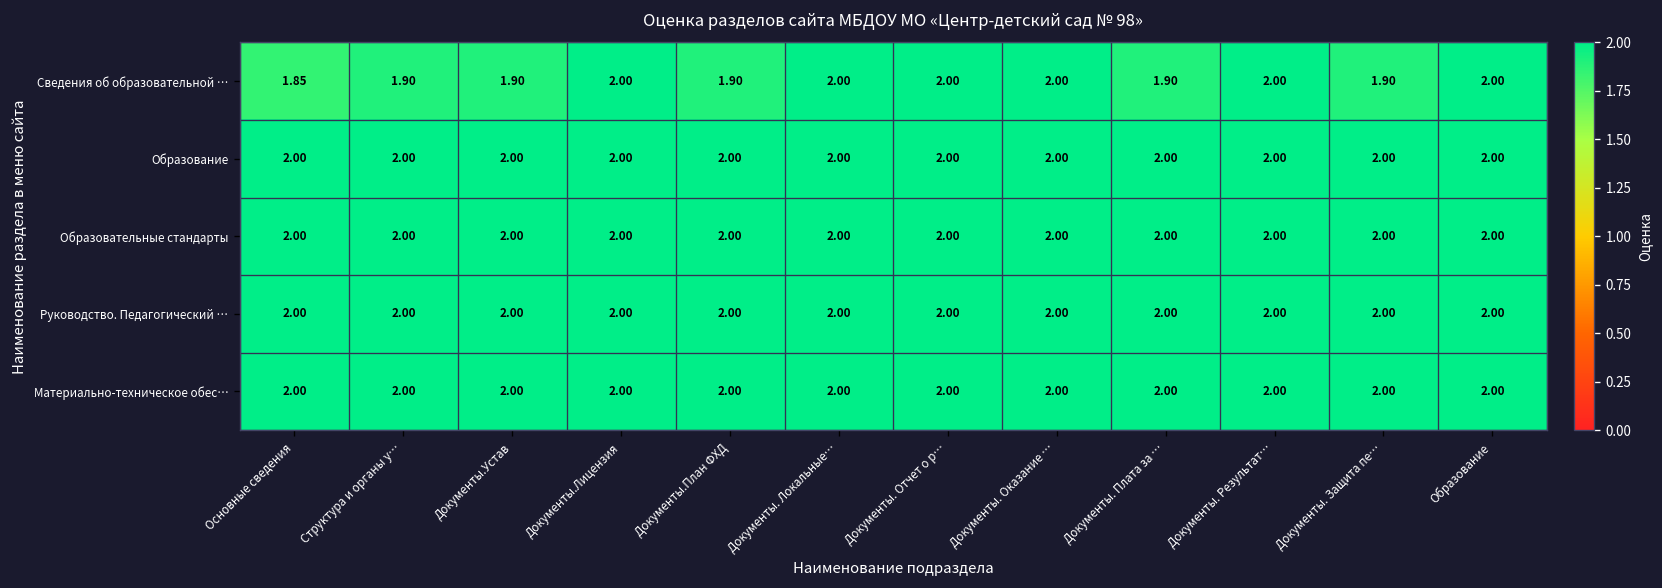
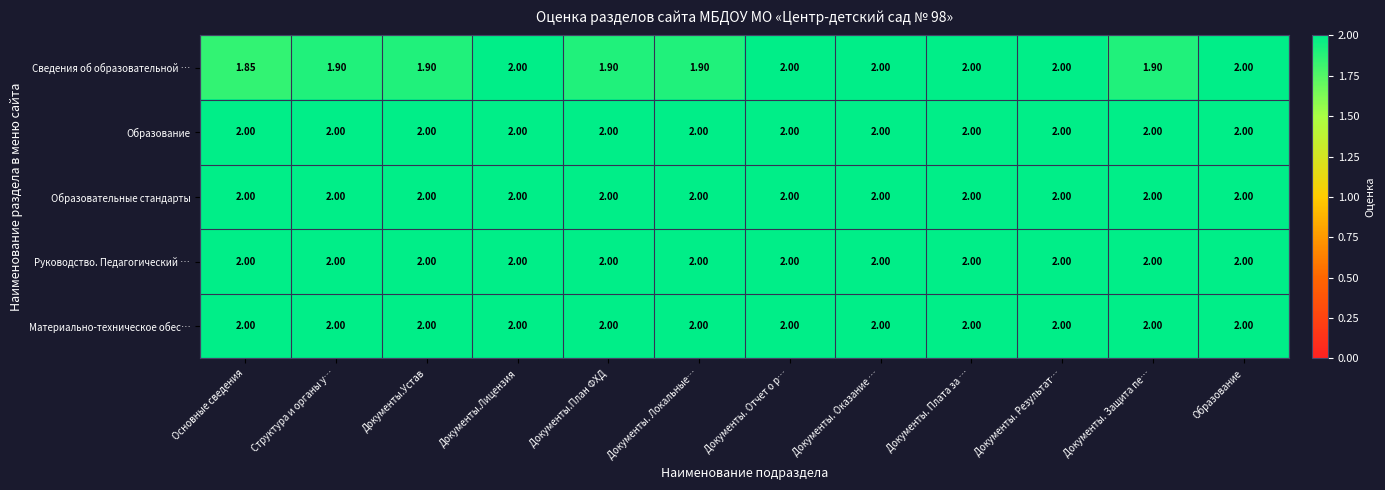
Сведения об образовательной …, Документы. Локальные…: 2.00 -> 1.90
Сведения об образовательной …, Документы. Плата за …: 1.90 -> 2.00
